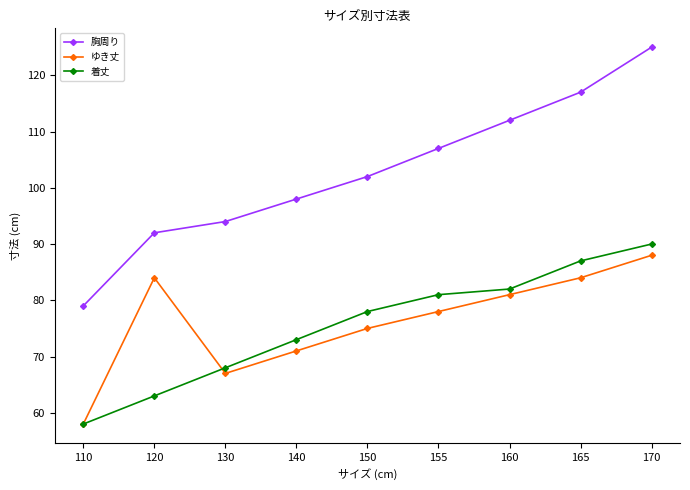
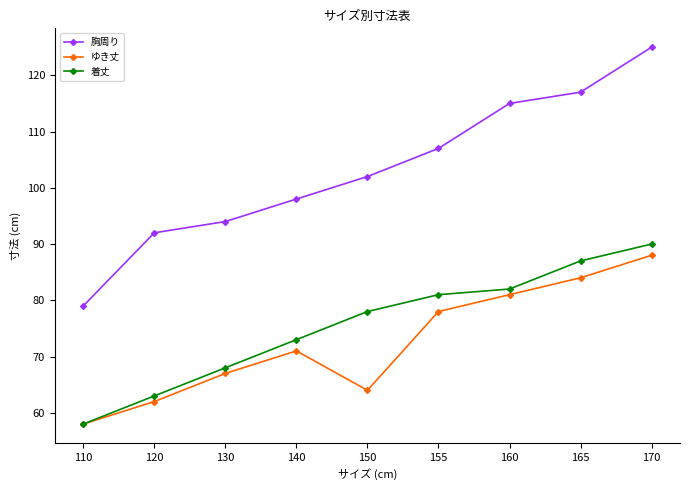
ゆき丈, 120: 84 -> 62
ゆき丈, 150: 75 -> 64
胸周り, 160: 112 -> 115
